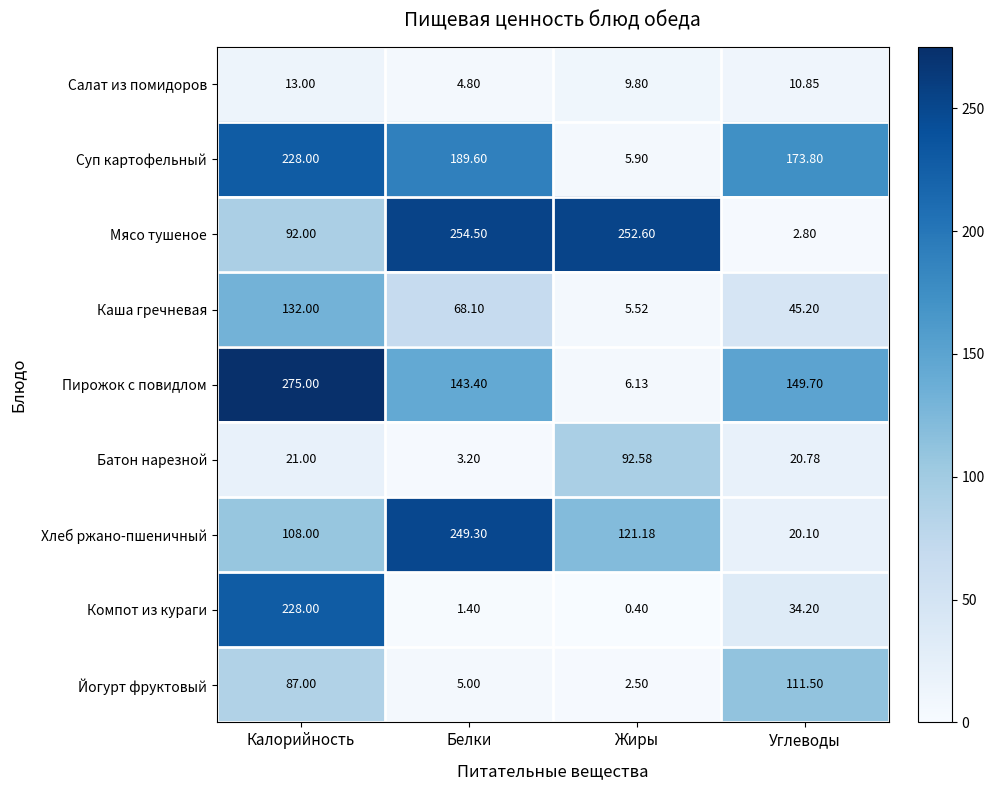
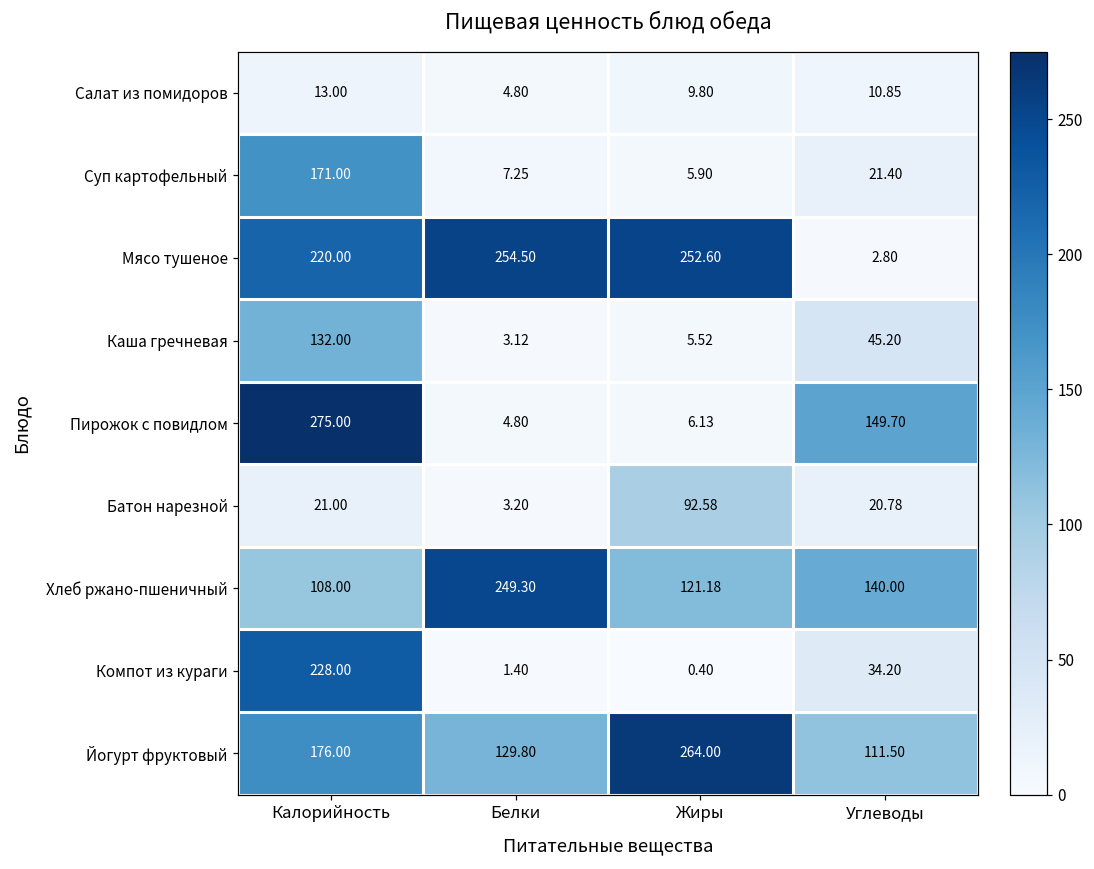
Суп картофельный, Калорийность: 228.00 -> 171.00
Суп картофельный, Белки: 189.60 -> 7.25
Суп картофельный, Углеводы: 173.80 -> 21.40
Мясо тушеное, Калорийность: 92.00 -> 220.00
Каша гречневая, Белки: 68.10 -> 3.12
Пирожок с повидлом, Белки: 143.40 -> 4.80
Хлеб ржано-пшеничный, Углеводы: 20.10 -> 140.00
Йогурт фруктовый, Калорийность: 87.00 -> 176.00
Йогурт фруктовый, Белки: 5.00 -> 129.80
Йогурт фруктовый, Жиры: 2.50 -> 264.00
